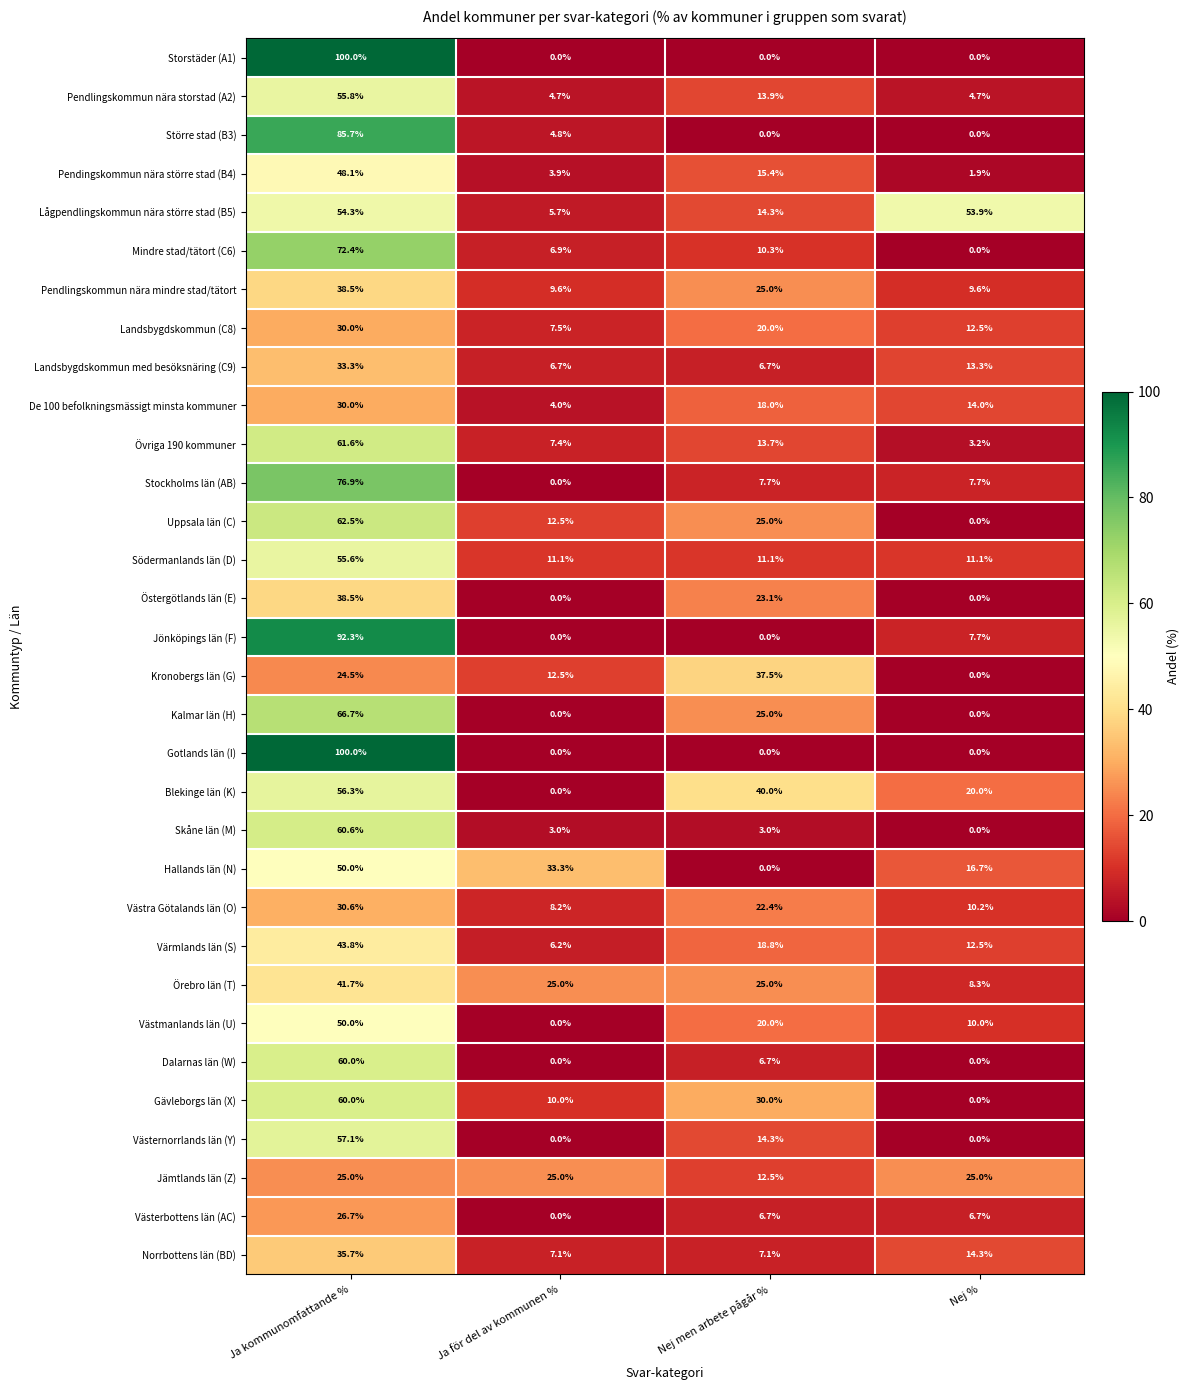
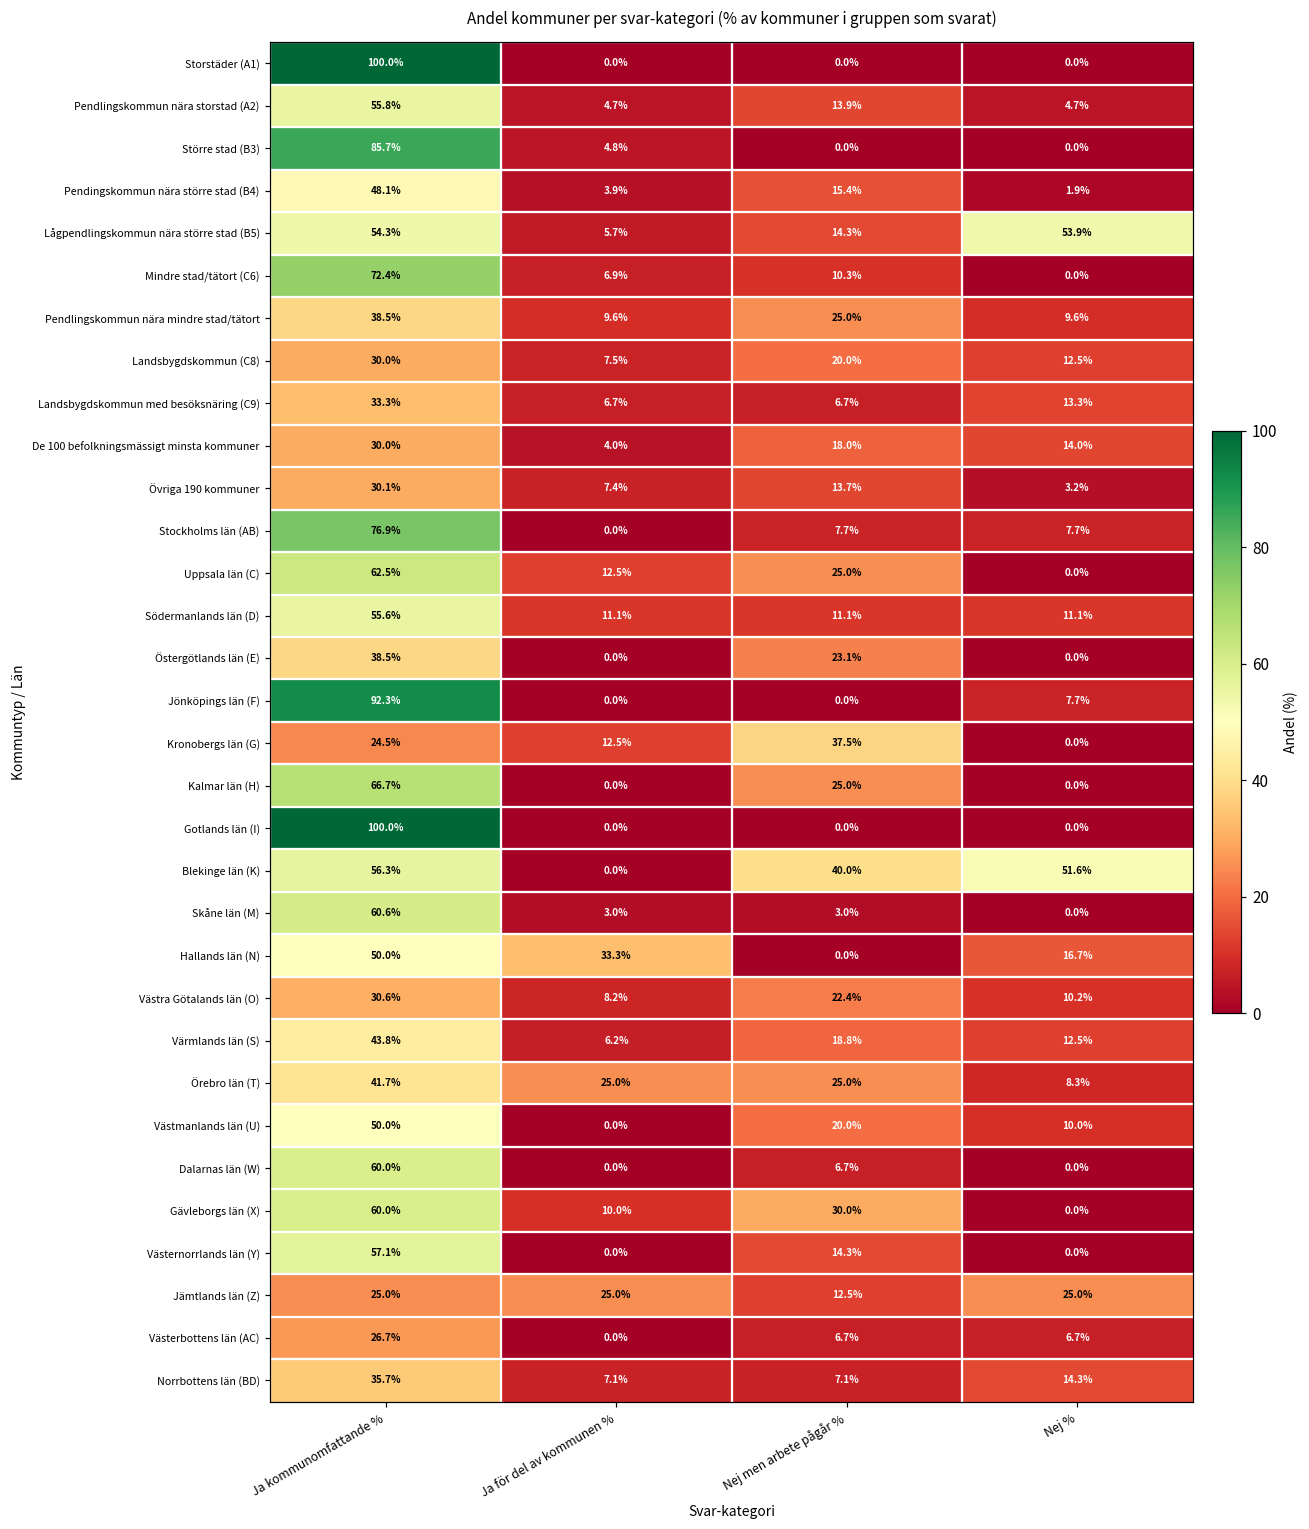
Övriga 190 kommuner, Ja kommunomfattande %: 61.6% -> 30.1%
Blekinge län (K), Nej %: 20.0% -> 51.6%
